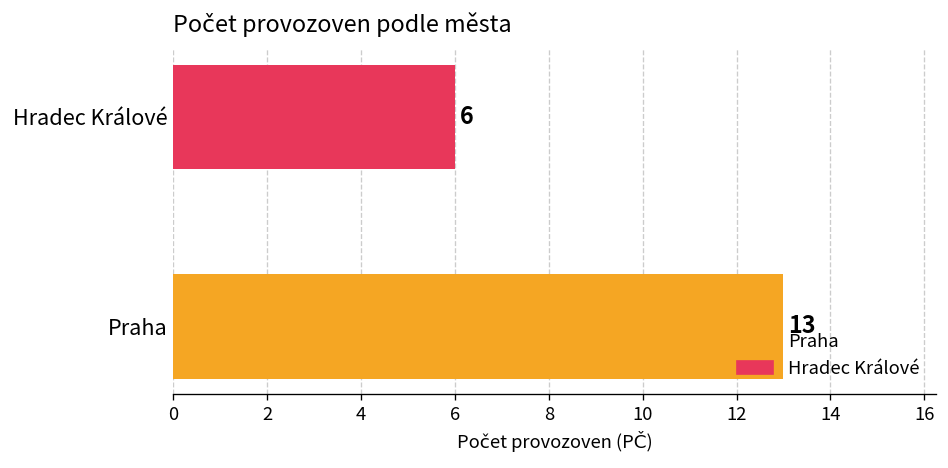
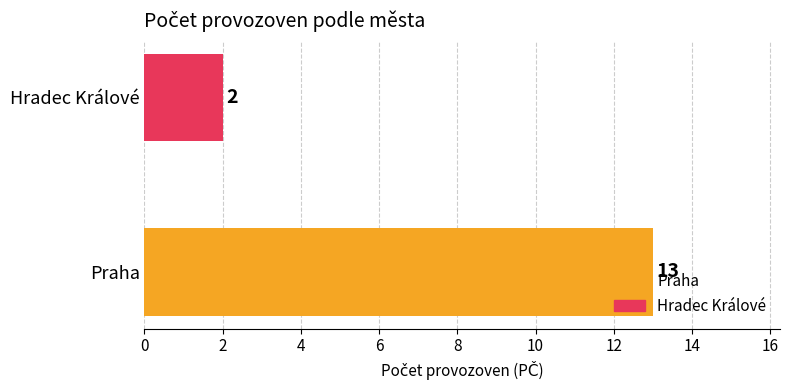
Hradec Králové: 6 -> 2
